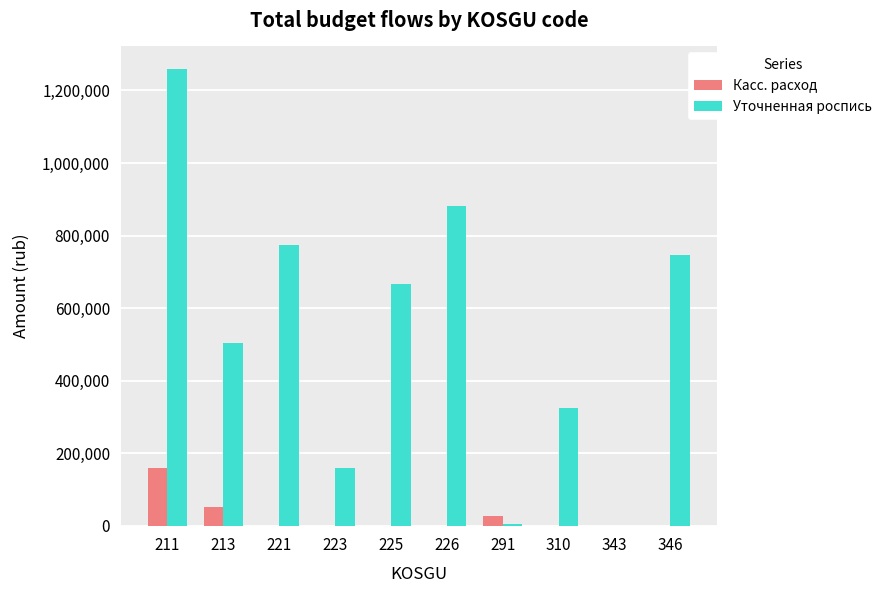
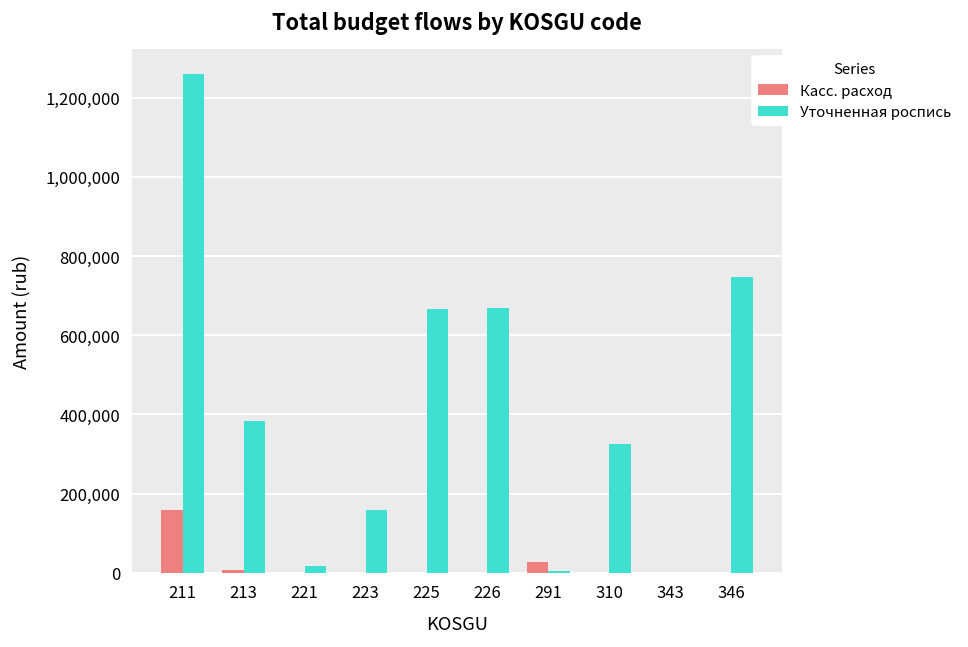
Касс. расход, 213: 50,000 -> 10,000
Уточненная роспись, 213: 500,000 -> 380,000
Уточненная роспись, 221: 770,000 -> 20,000
Уточненная роспись, 226: 880,000 -> 670,000
